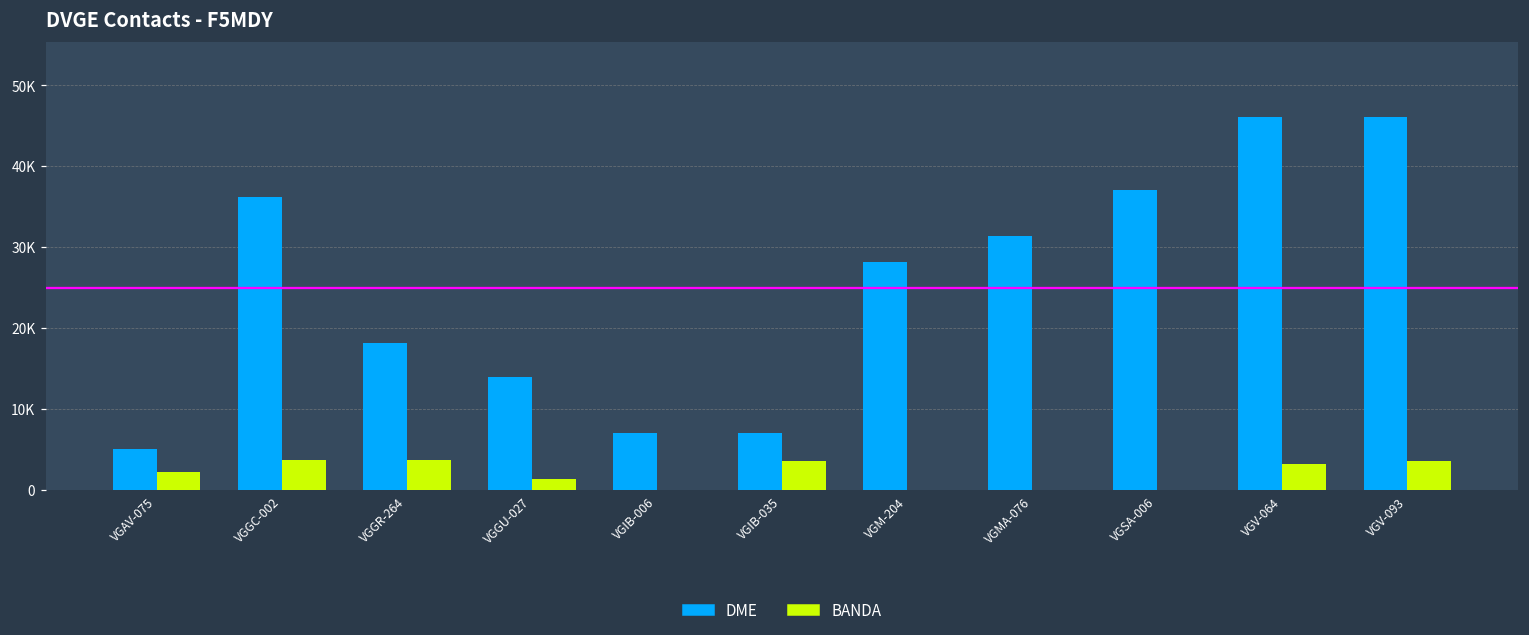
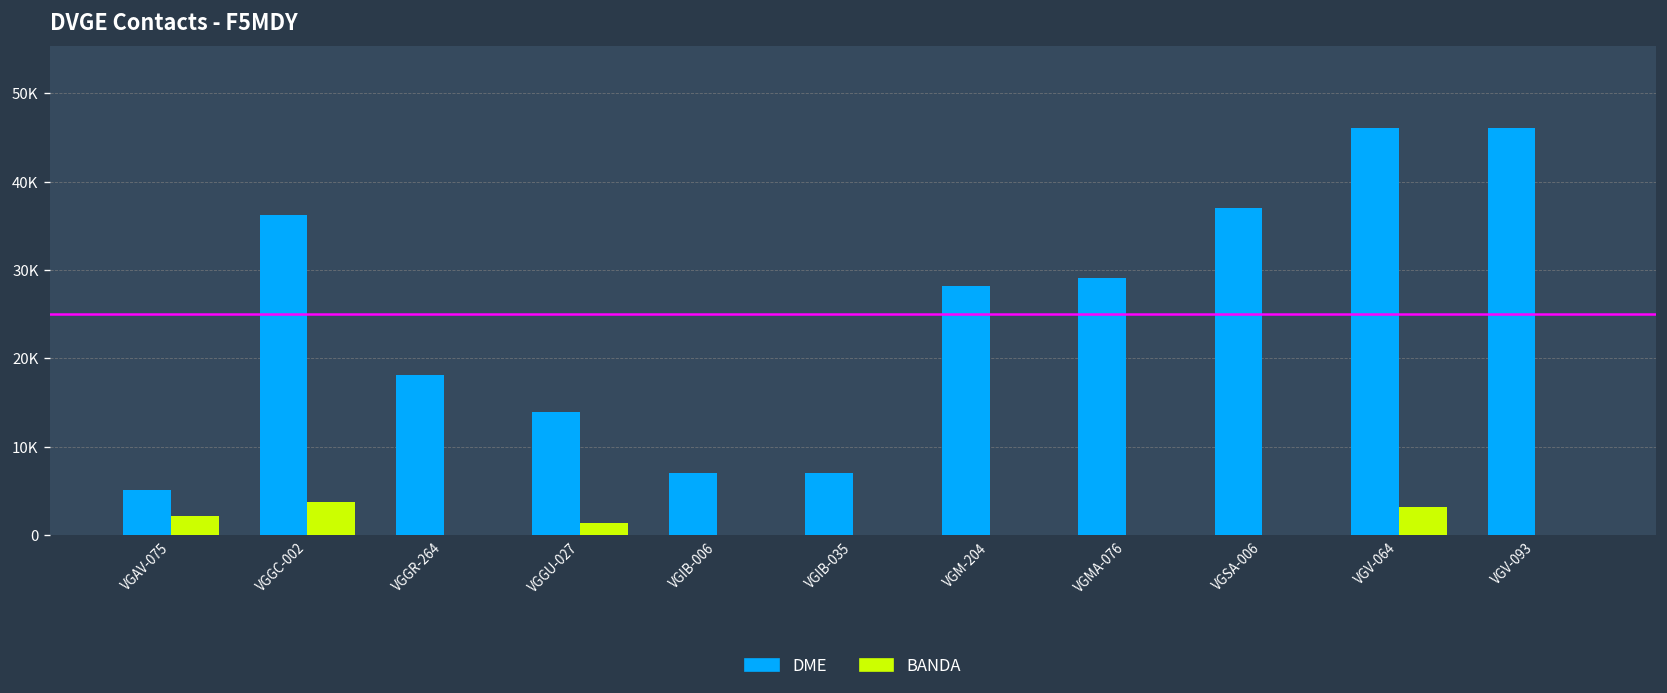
BANDA, VGGR-264: 4000 -> 0
BANDA, VGIB-035: 4000 -> 0
DME, VGMA-076: 31000 -> 29000
BANDA, VGV-093: 4000 -> 0
